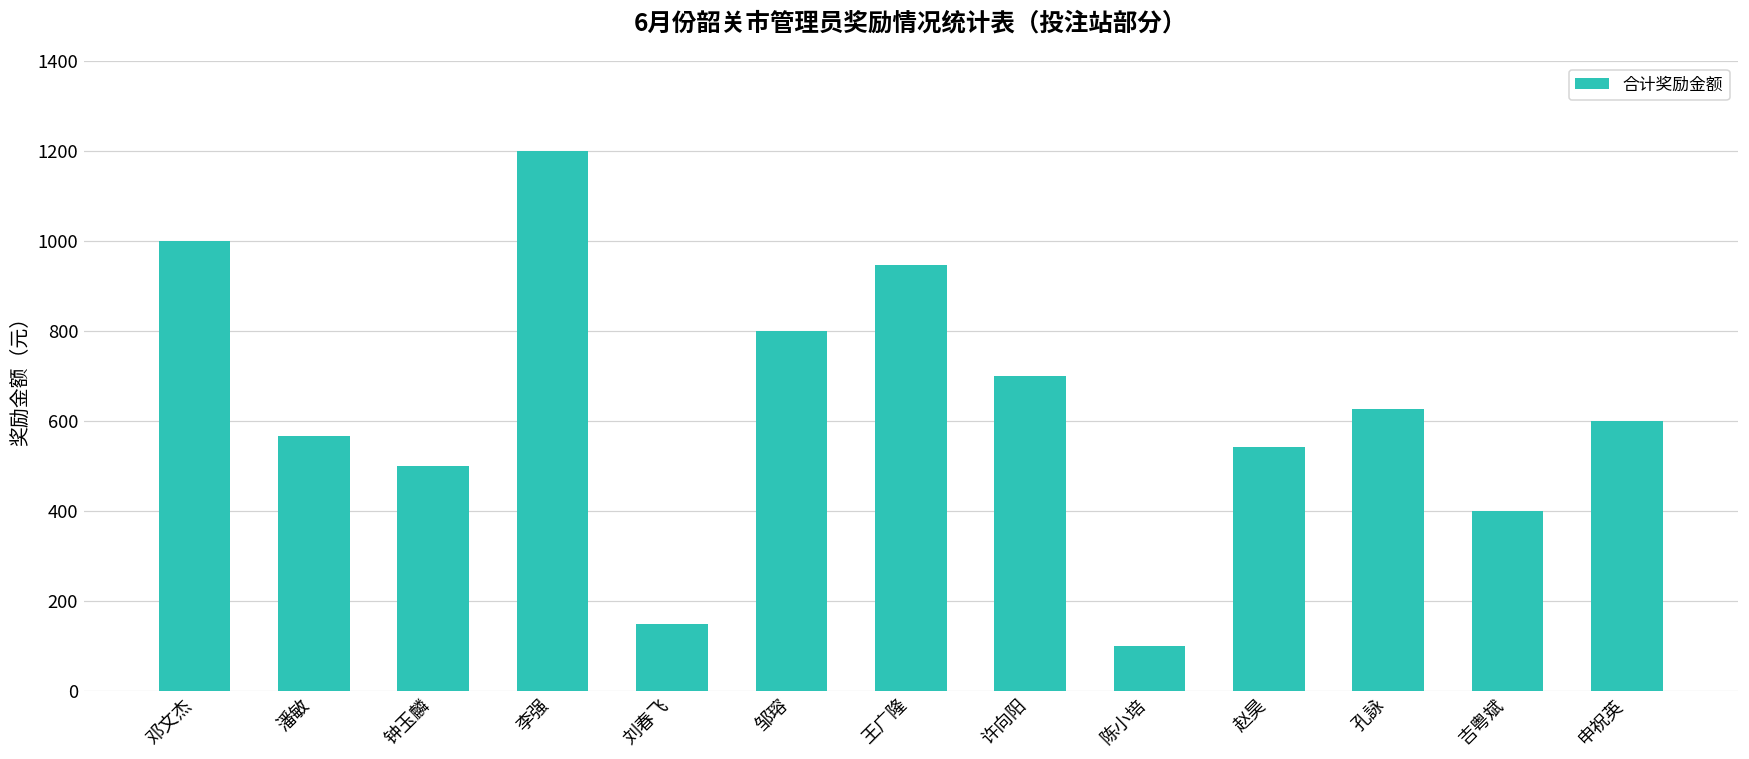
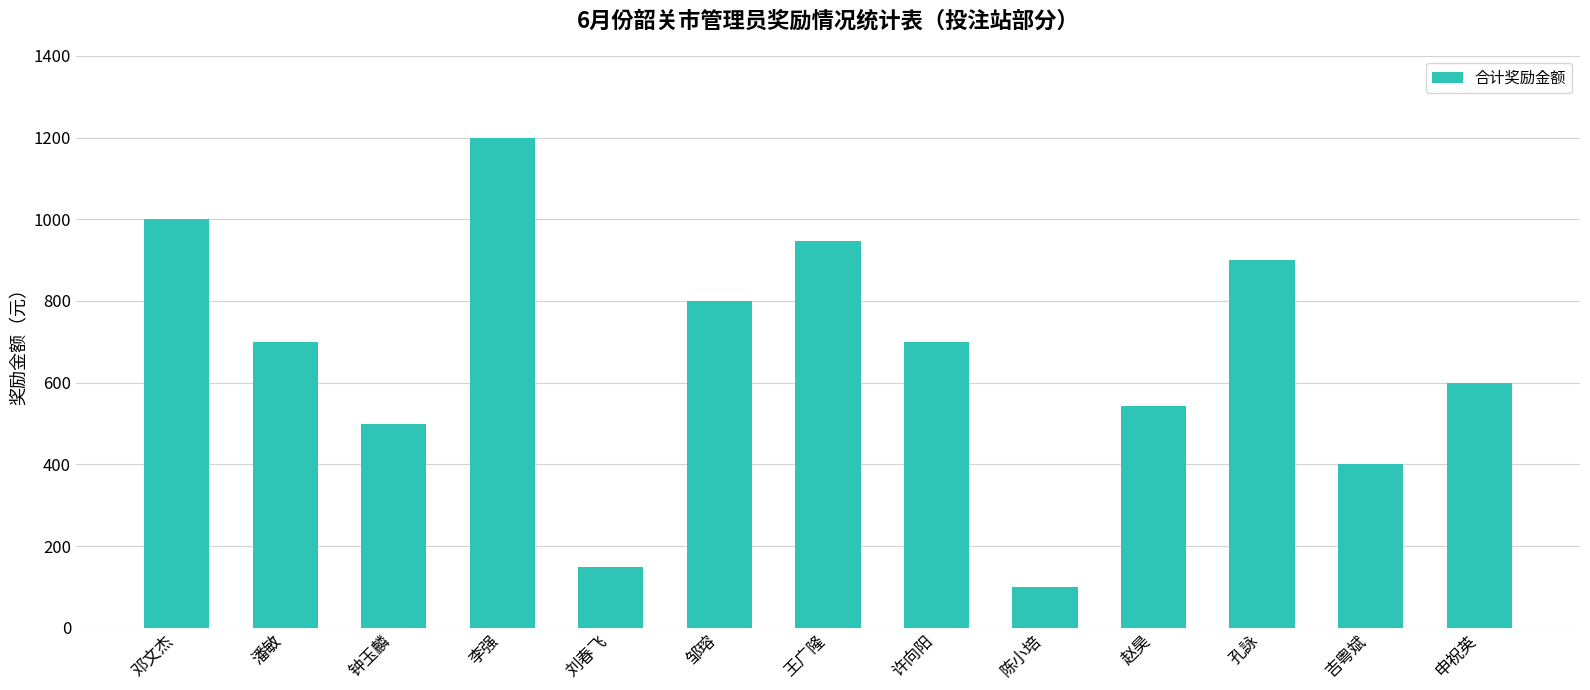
潘敏: 570 -> 700
孔詠: 630 -> 900
